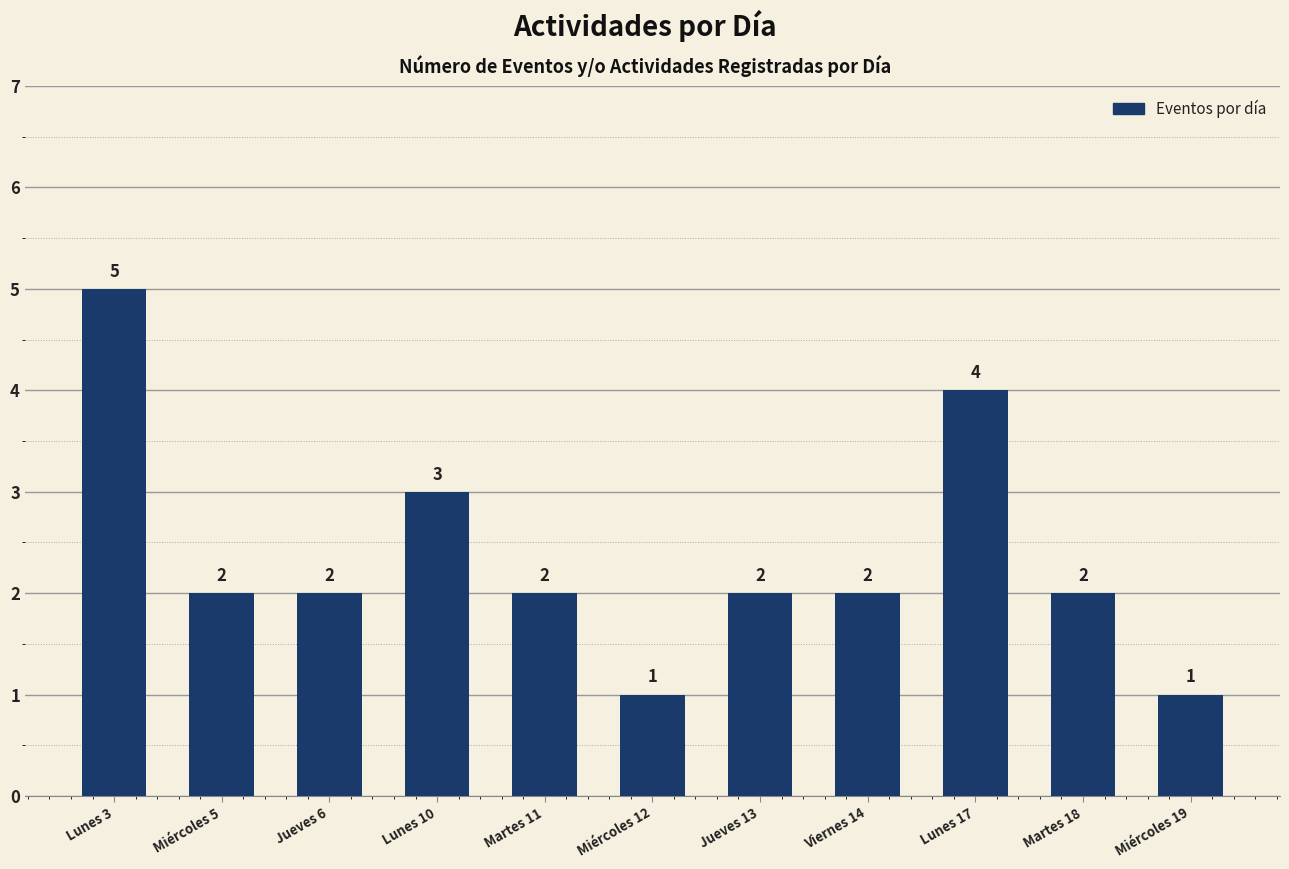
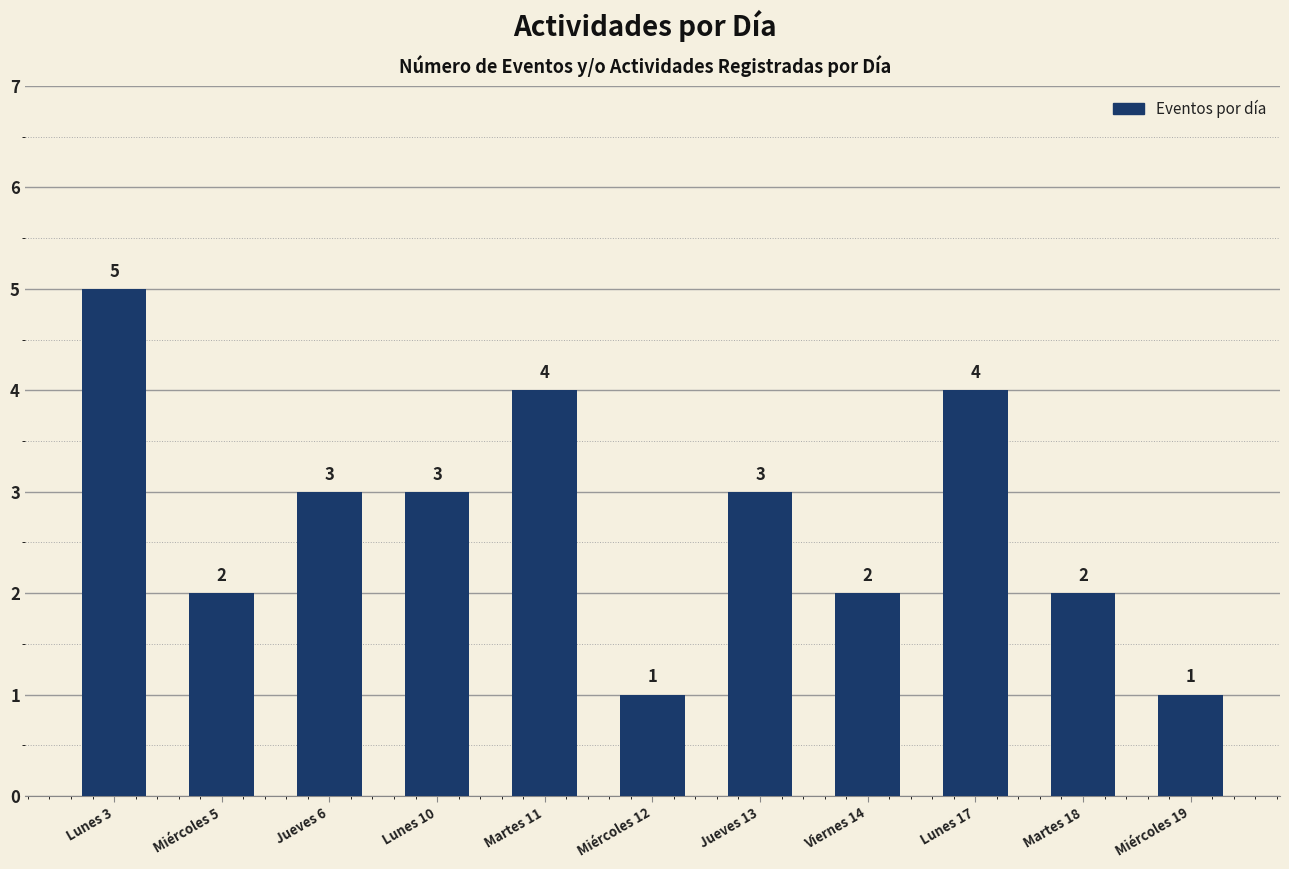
Jueves 6: 2 -> 3
Martes 11: 2 -> 4
Jueves 13: 2 -> 3
